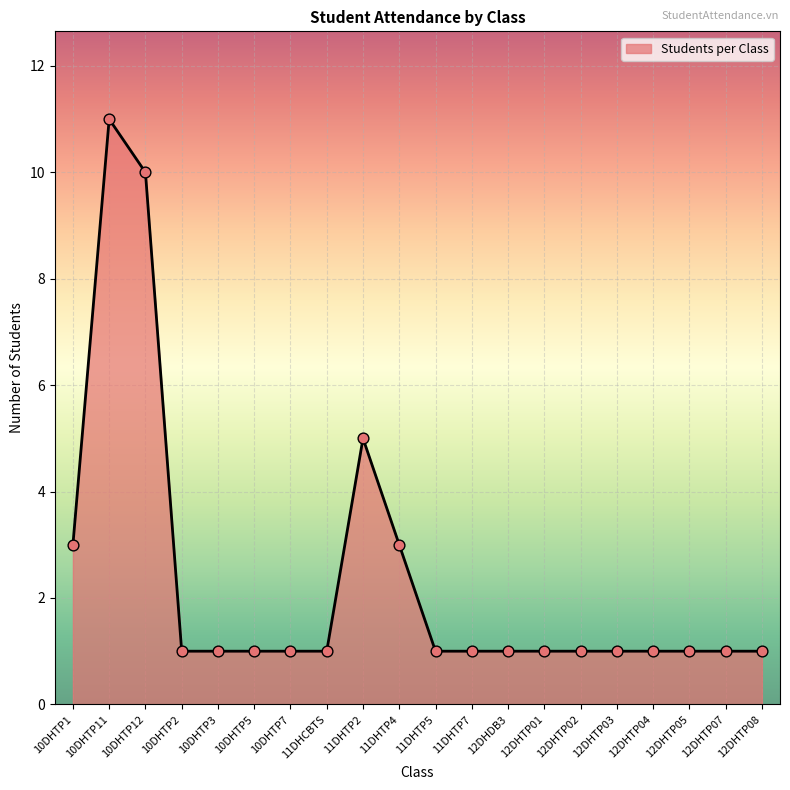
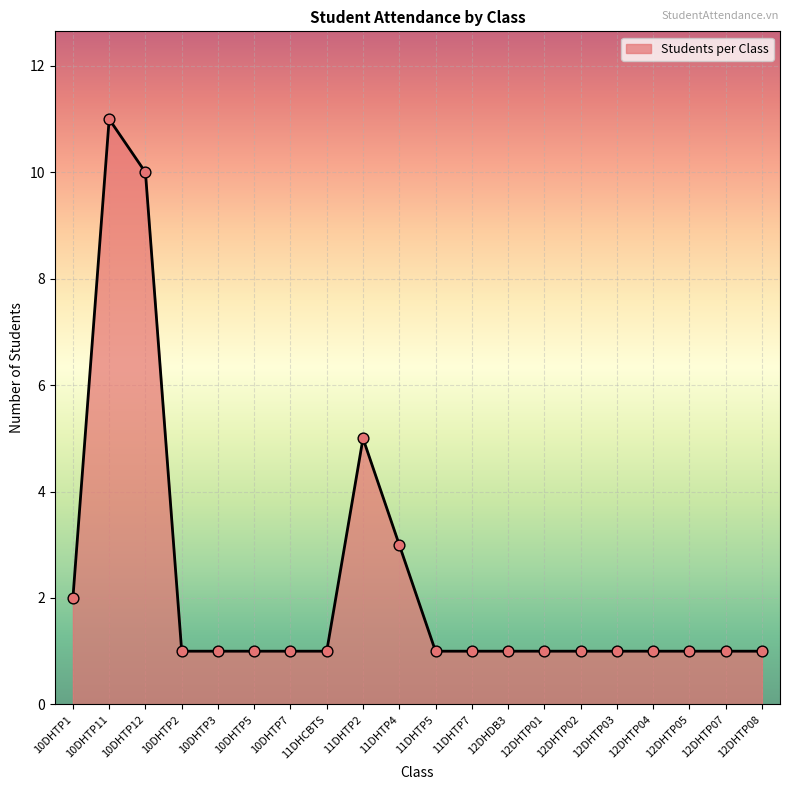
10DHTP1: 3 -> 2
